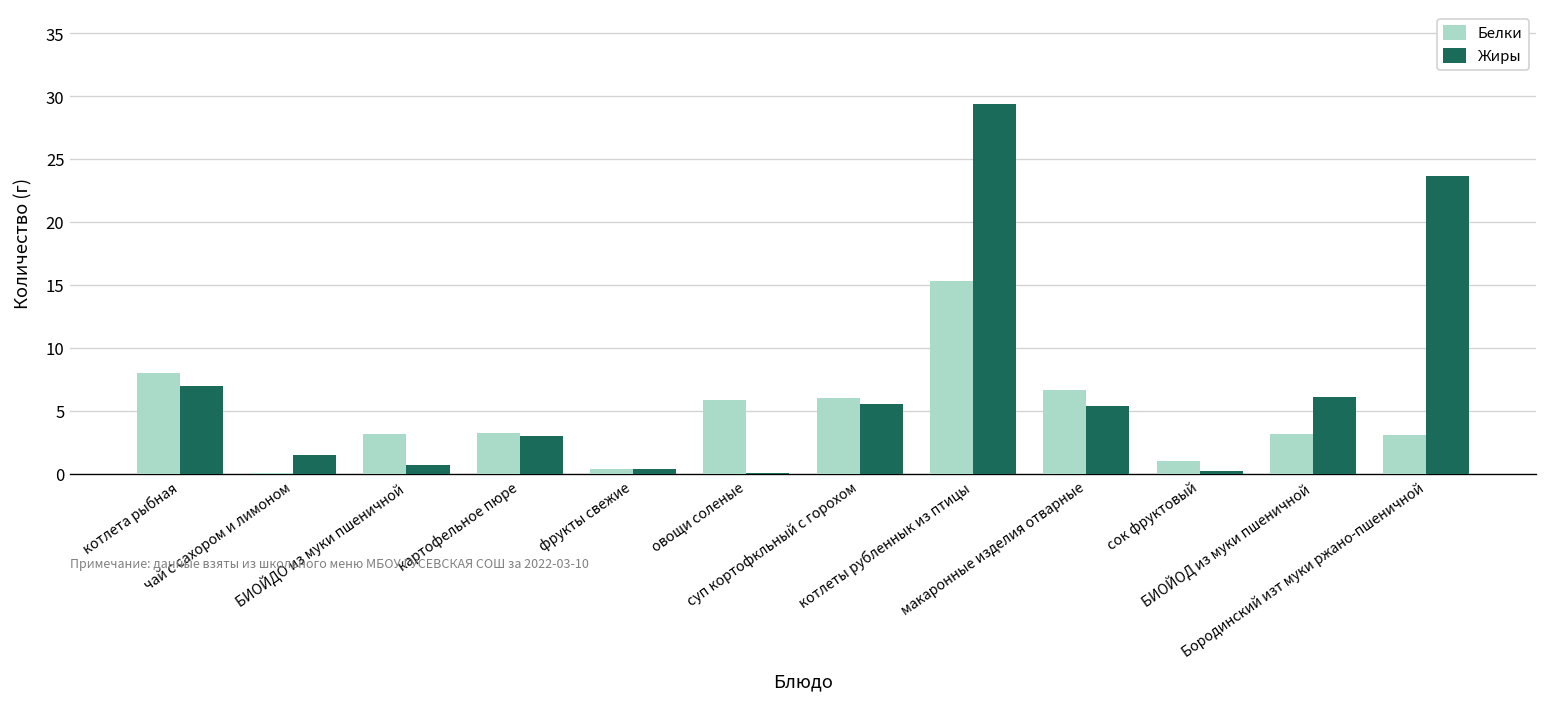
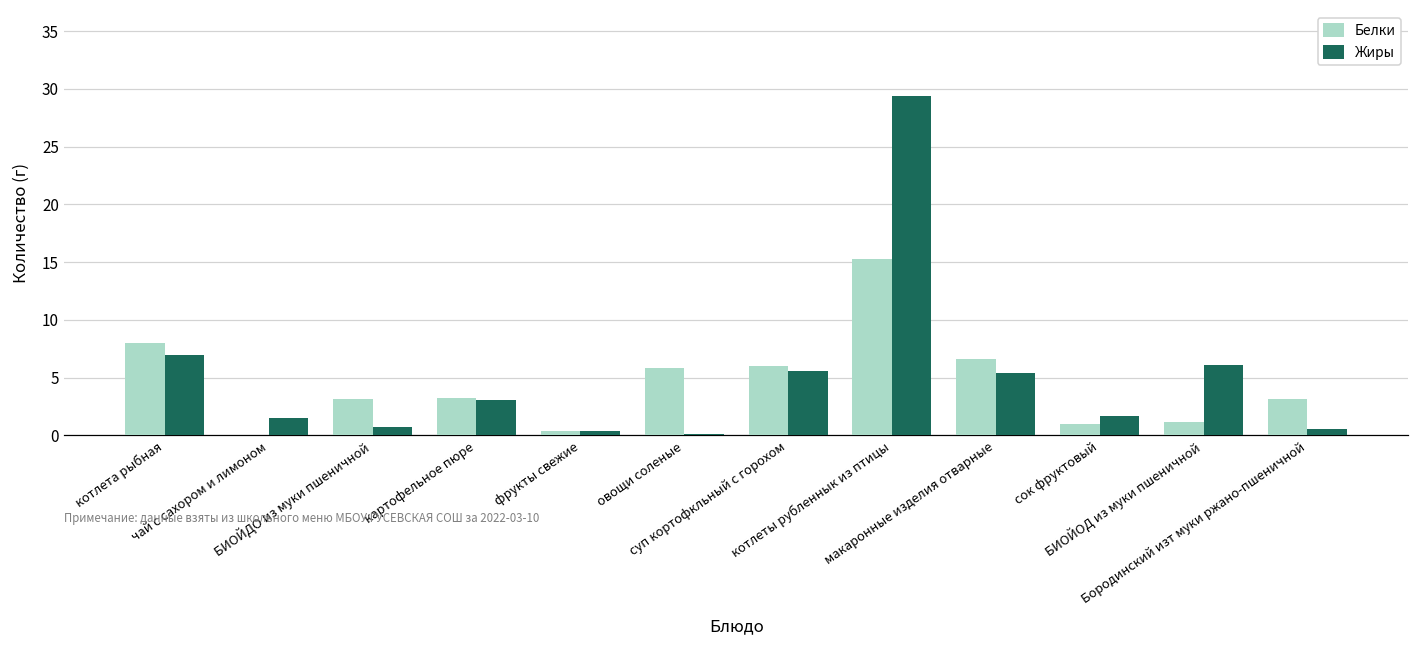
Жиры, сок фруктовый: 0.2 -> 1.7
Белки, БИОЙОД из муки пшеничной: 3.2 -> 1.1
Жиры, Бородинский изт муки ржано-пшеничной: 23.7 -> 0.6
